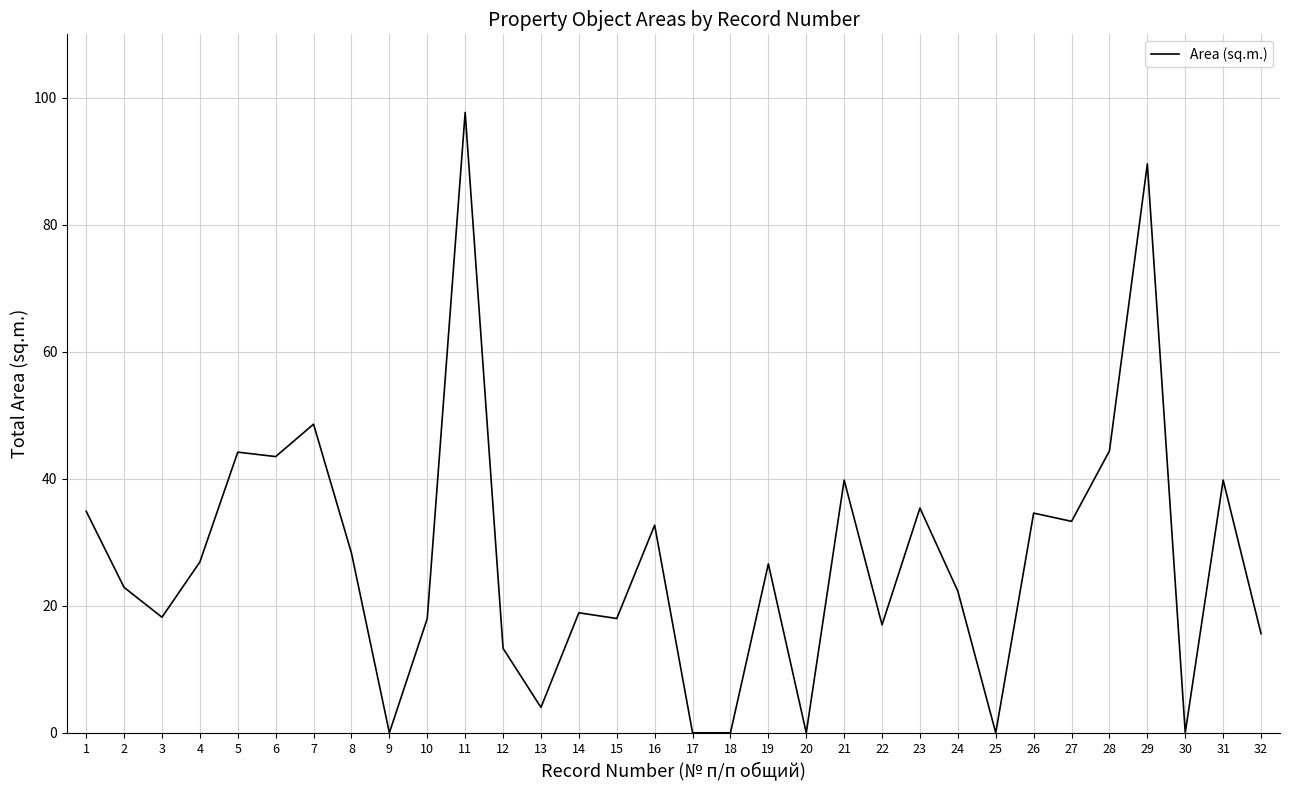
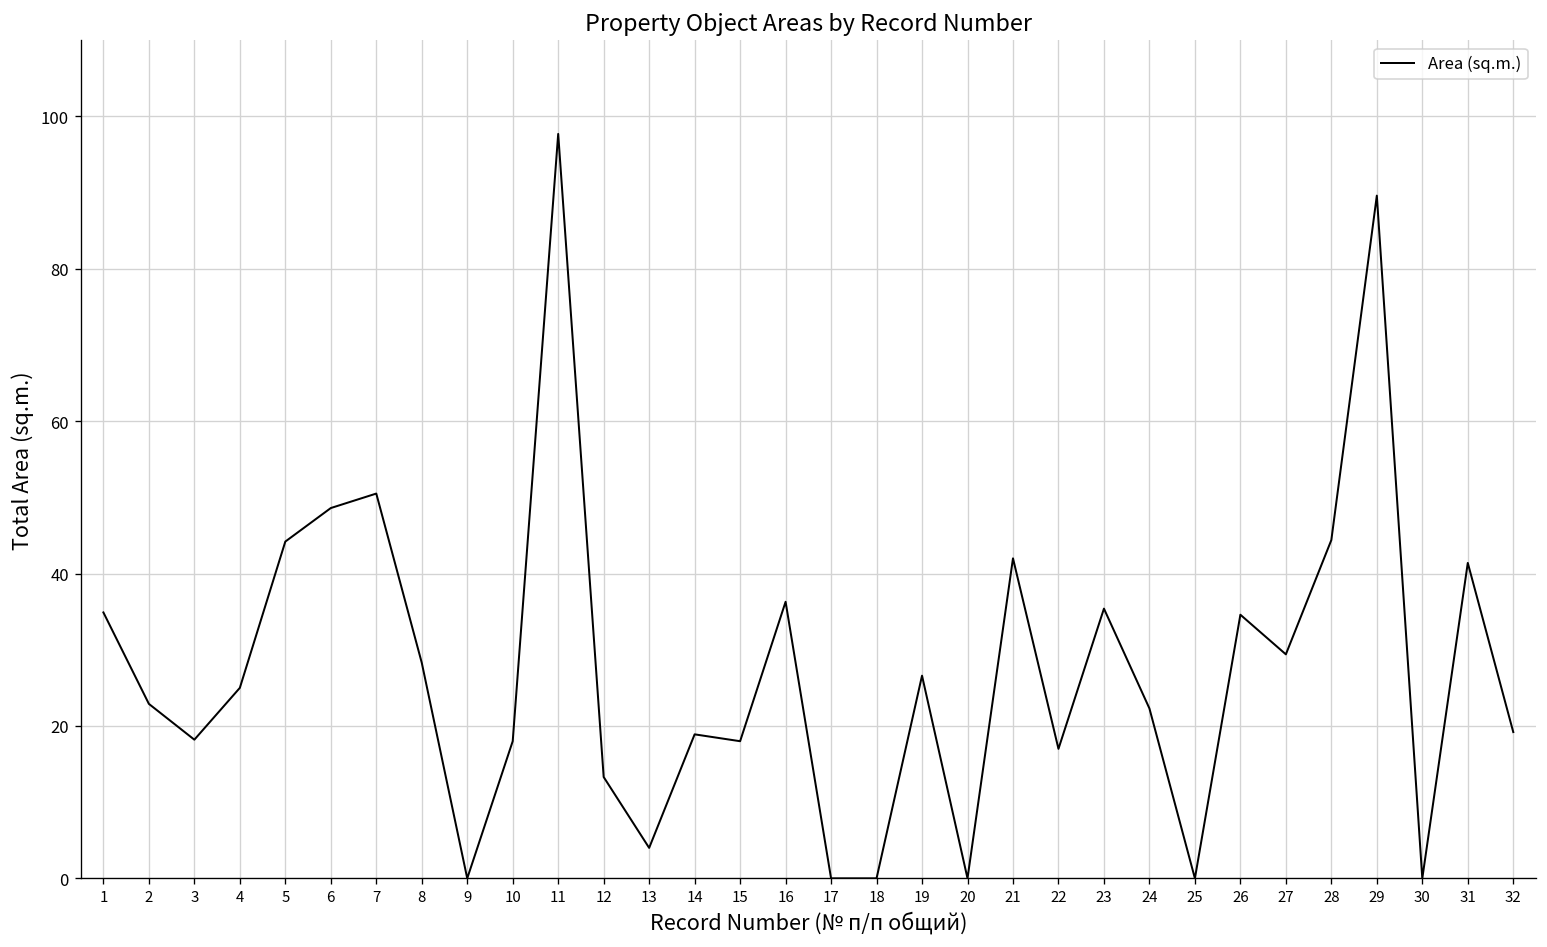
4: 27 -> 25
6: 44 -> 49
7: 49 -> 51
16: 33 -> 36
21: 40 -> 42
27: 33 -> 29
31: 40 -> 41
32: 16 -> 19
